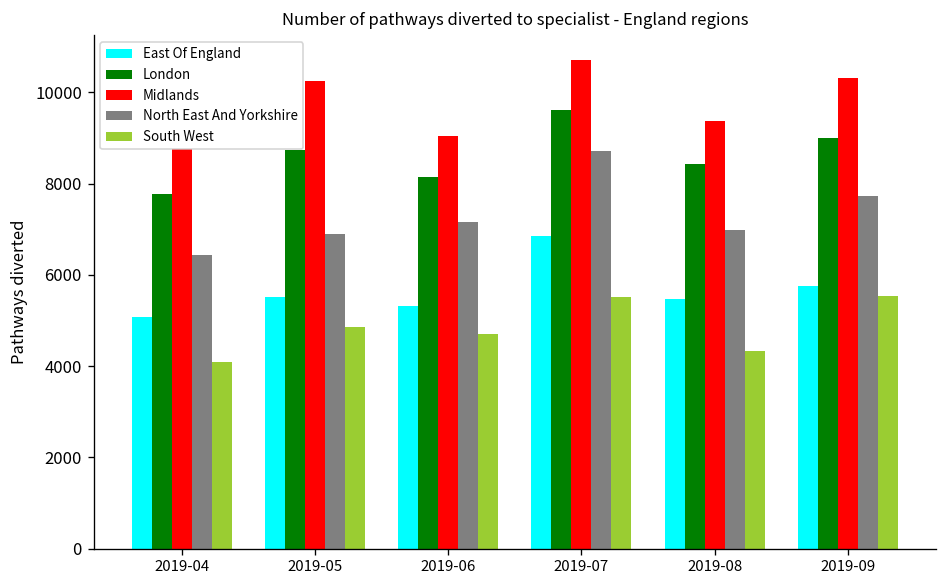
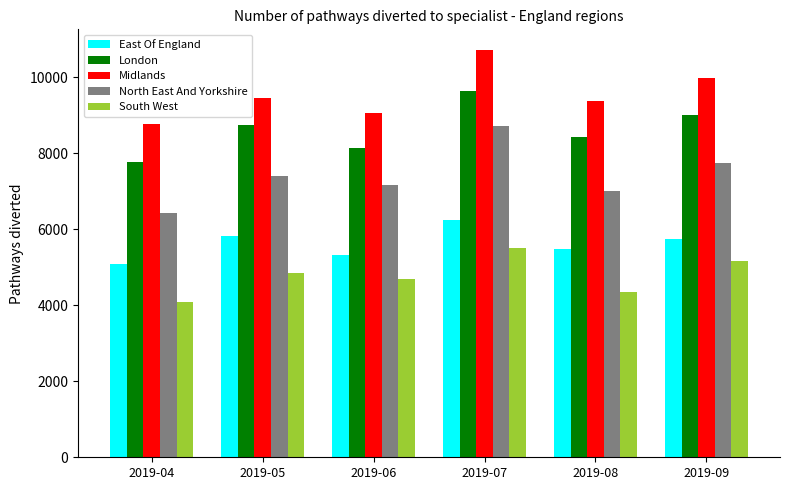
East Of England, 2019-05: 5500 -> 5800
Midlands, 2019-05: 10200 -> 9400
North East And Yorkshire, 2019-05: 6900 -> 7400
East Of England, 2019-07: 6900 -> 6200
Midlands, 2019-09: 10300 -> 10000
South West, 2019-09: 5500 -> 5200
